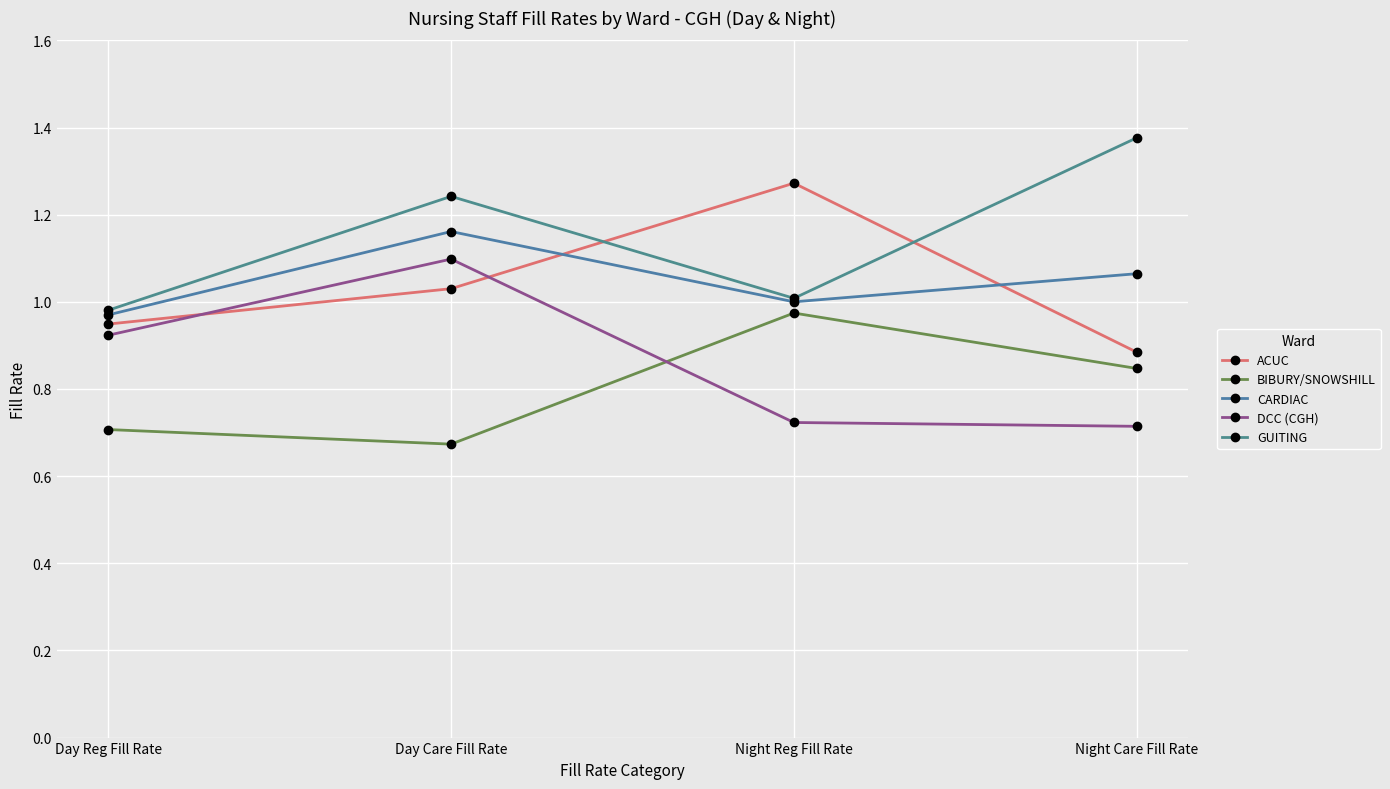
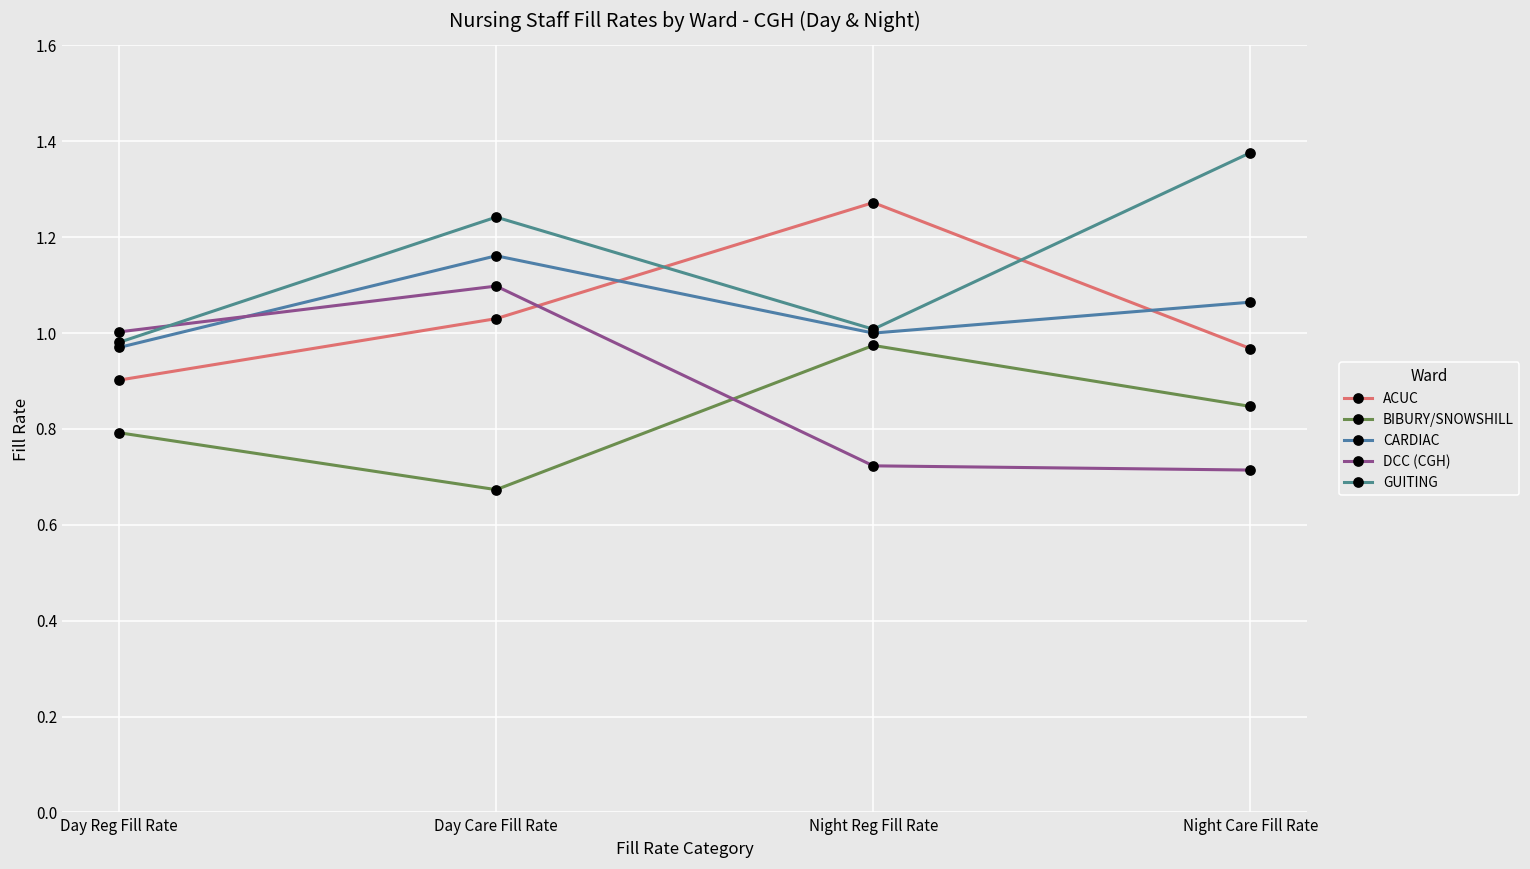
ACUC, Day Reg Fill Rate: 0.95 -> 0.90
BIBURY/SNOWSHILL, Day Reg Fill Rate: 0.71 -> 0.79
DCC (CGH), Day Reg Fill Rate: 0.92 -> 1.00
ACUC, Night Care Fill Rate: 0.88 -> 0.97
